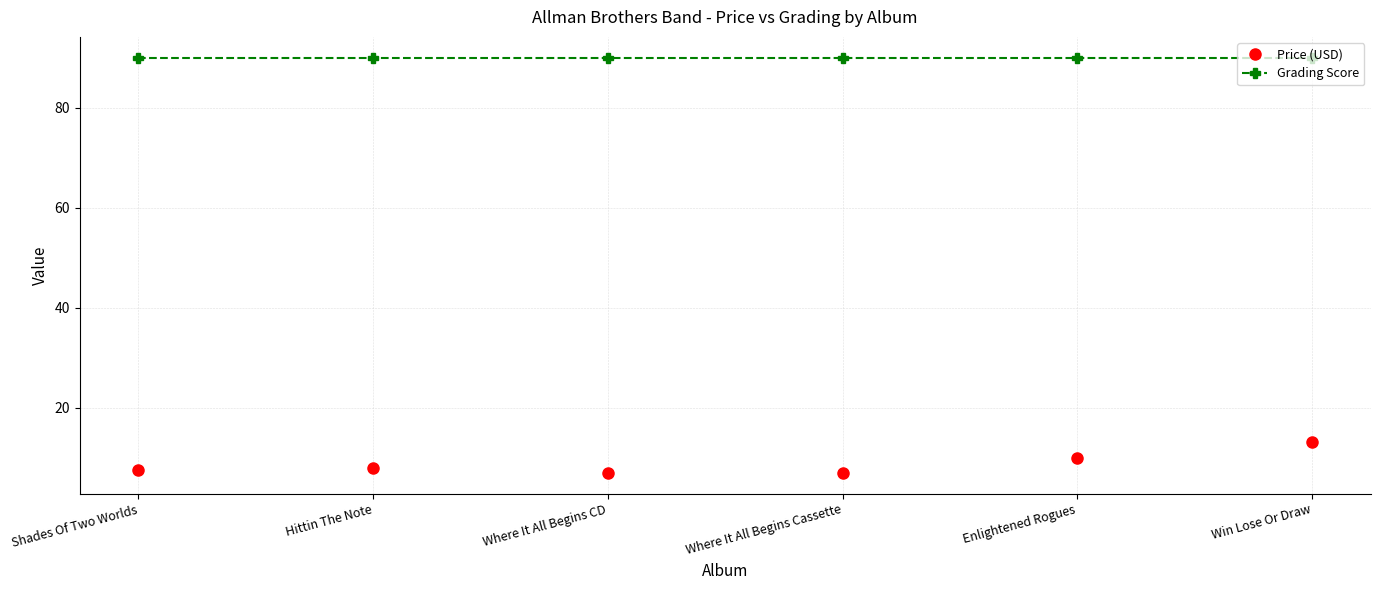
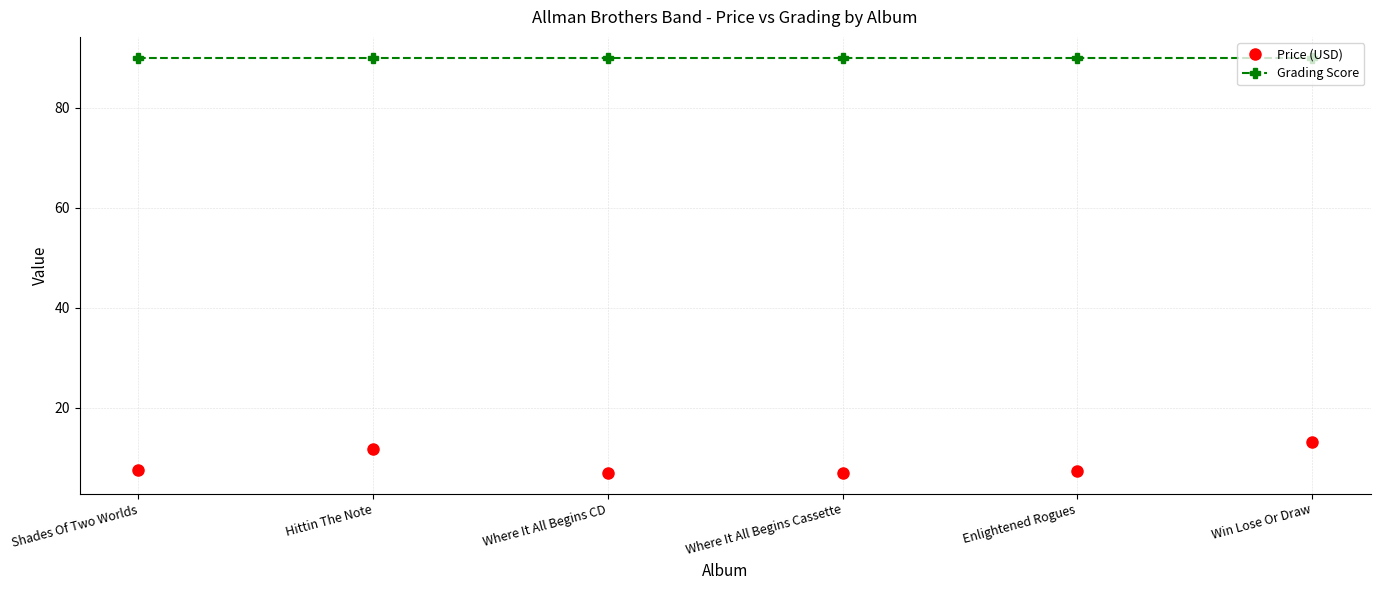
Price (USD), Hittin The Note: 8 -> 12
Price (USD), Enlightened Rogues: 10 -> 7
